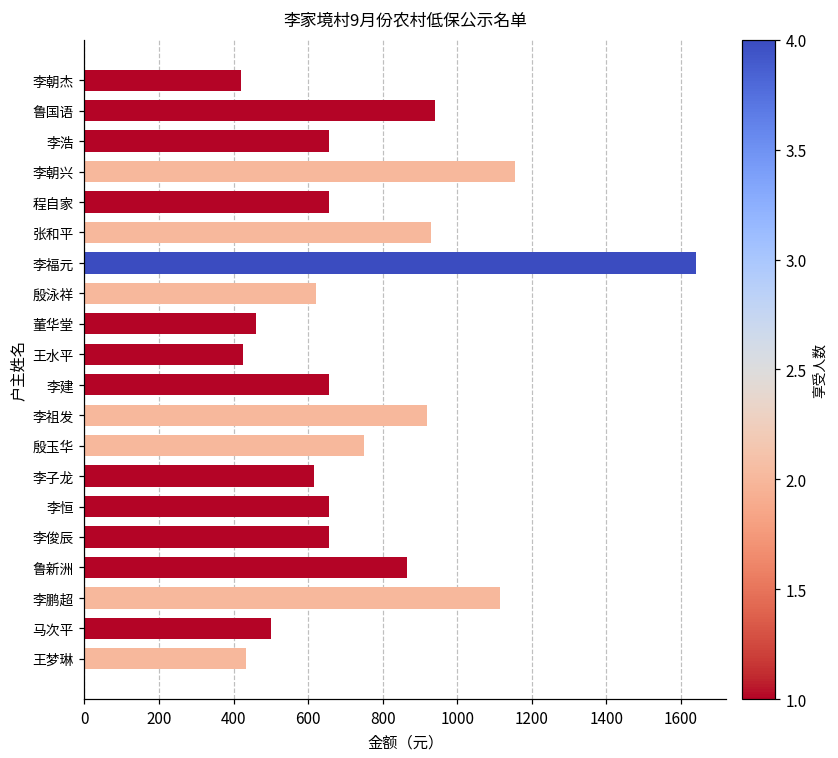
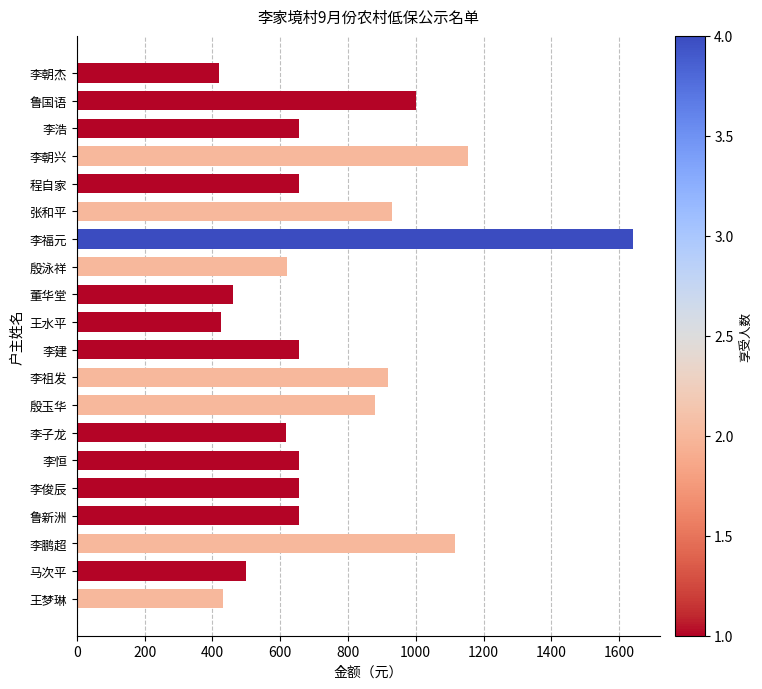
鲁国语: 940 -> 1000
殷玉华: 750 -> 880
鲁新洲: 870 -> 660
